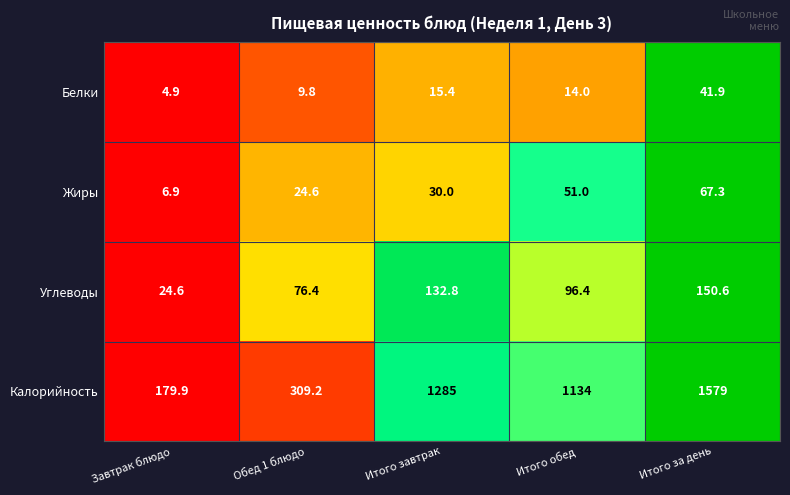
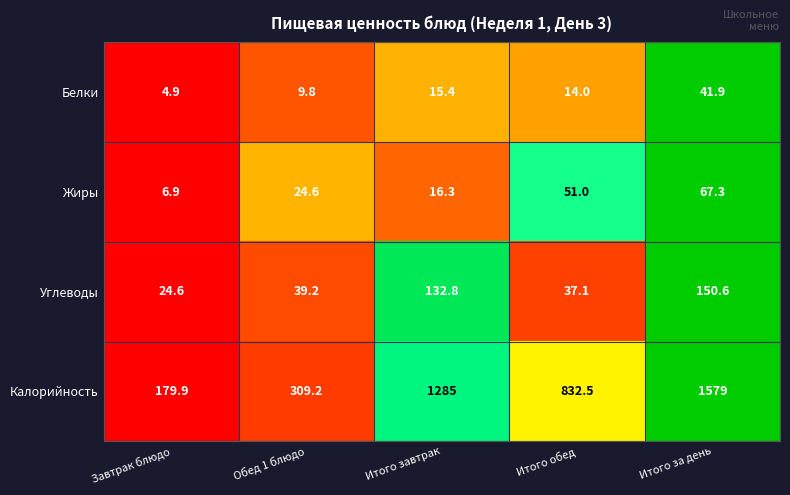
Жиры, Итого завтрак: 30.0 -> 16.3
Углеводы, Обед 1 блюдо: 76.4 -> 39.2
Углеводы, Итого обед: 96.4 -> 37.1
Калорийность, Итого обед: 1134 -> 832.5
